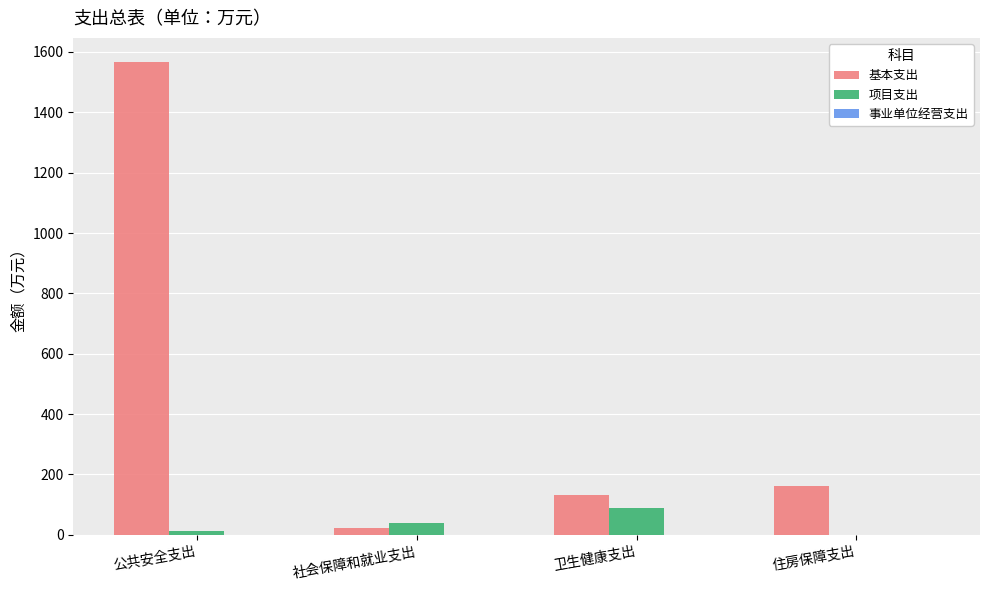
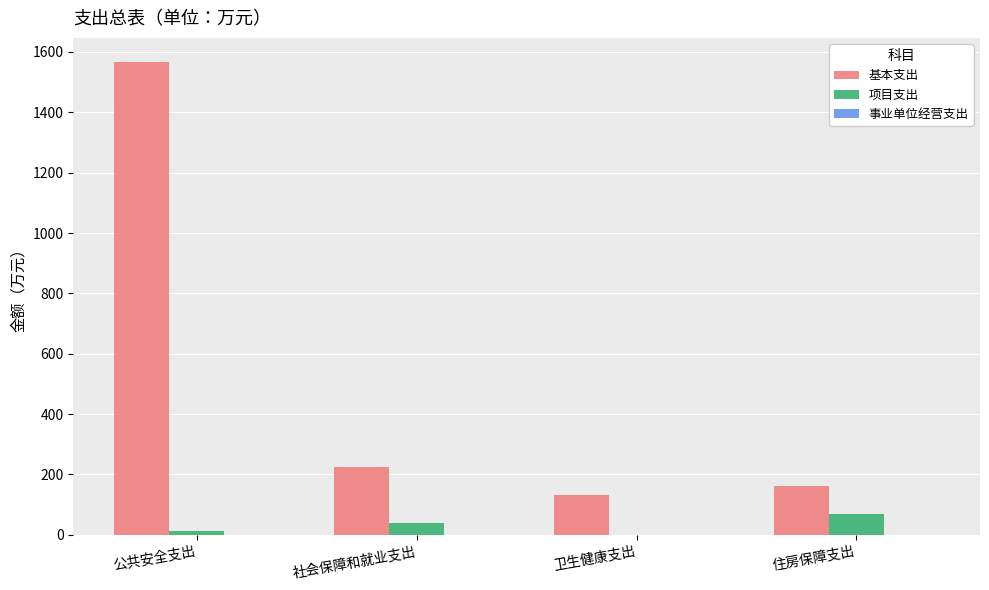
基本支出, 社会保障和就业支出: 20 -> 220
项目支出, 卫生健康支出: 90 -> 0
项目支出, 住房保障支出: 0 -> 70
